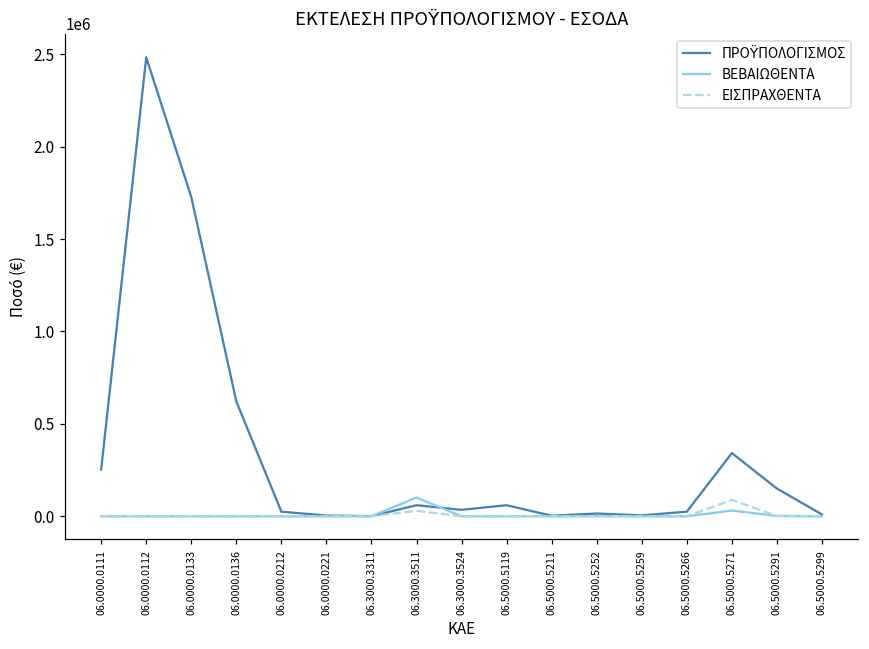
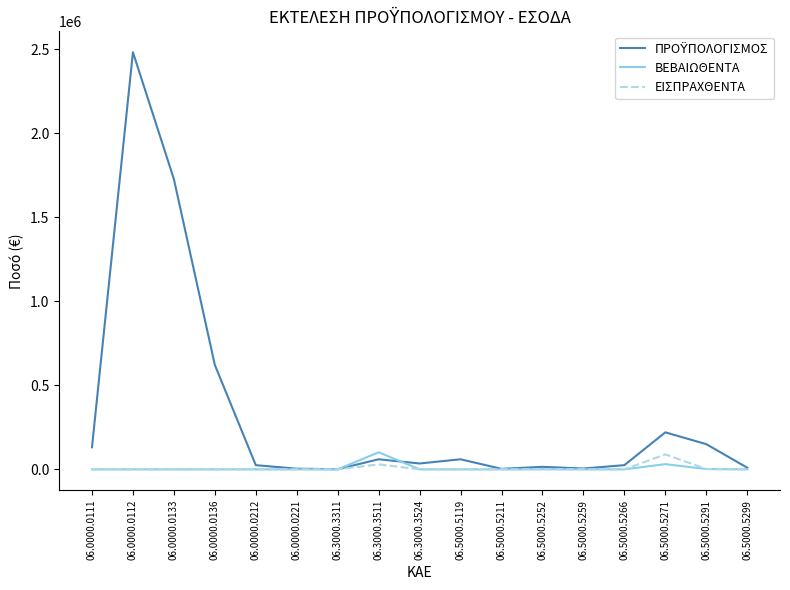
ΠΡΟΫΠΟΛΟΓΙΣΜΟΣ, 06.0000.0111: 250000 -> 130000
ΠΡΟΫΠΟΛΟΓΙΣΜΟΣ, 06.5000.5271: 340000 -> 220000
